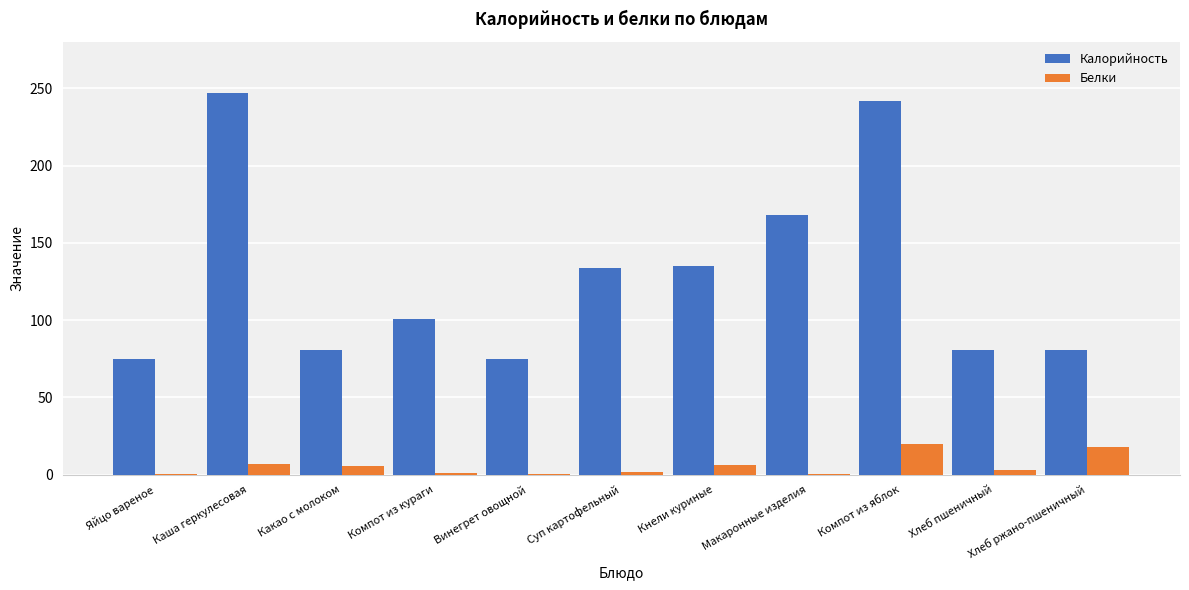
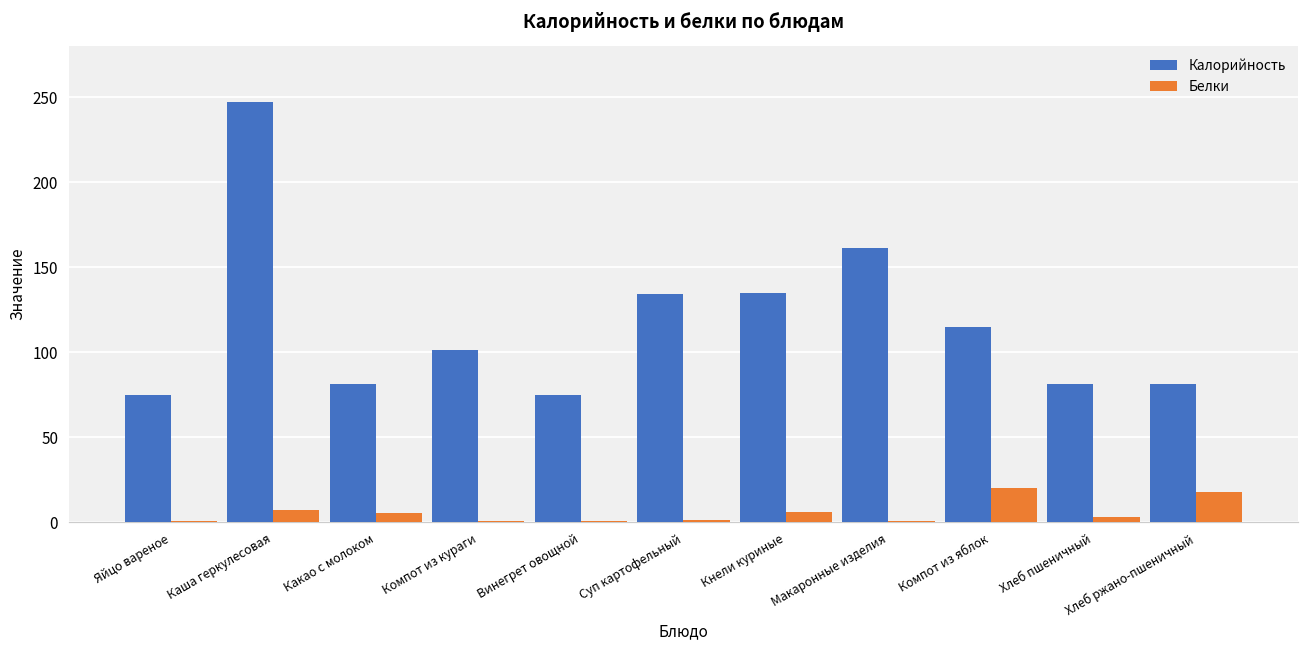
Калорийность, Макаронные изделия: 168 -> 161
Калорийность, Компот из яблок: 242 -> 115
